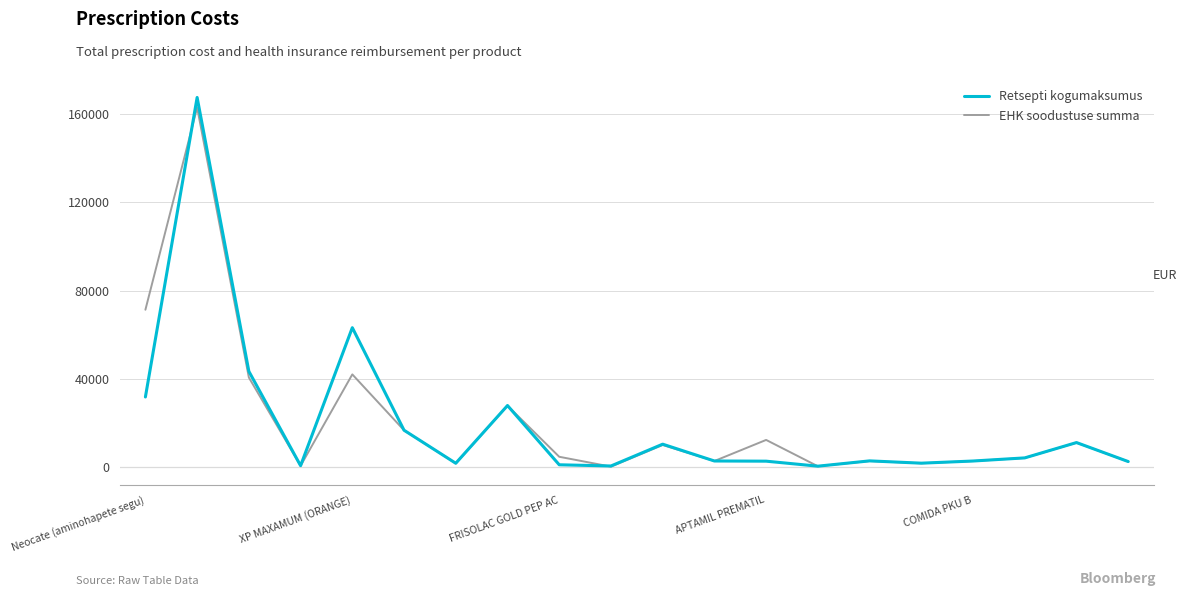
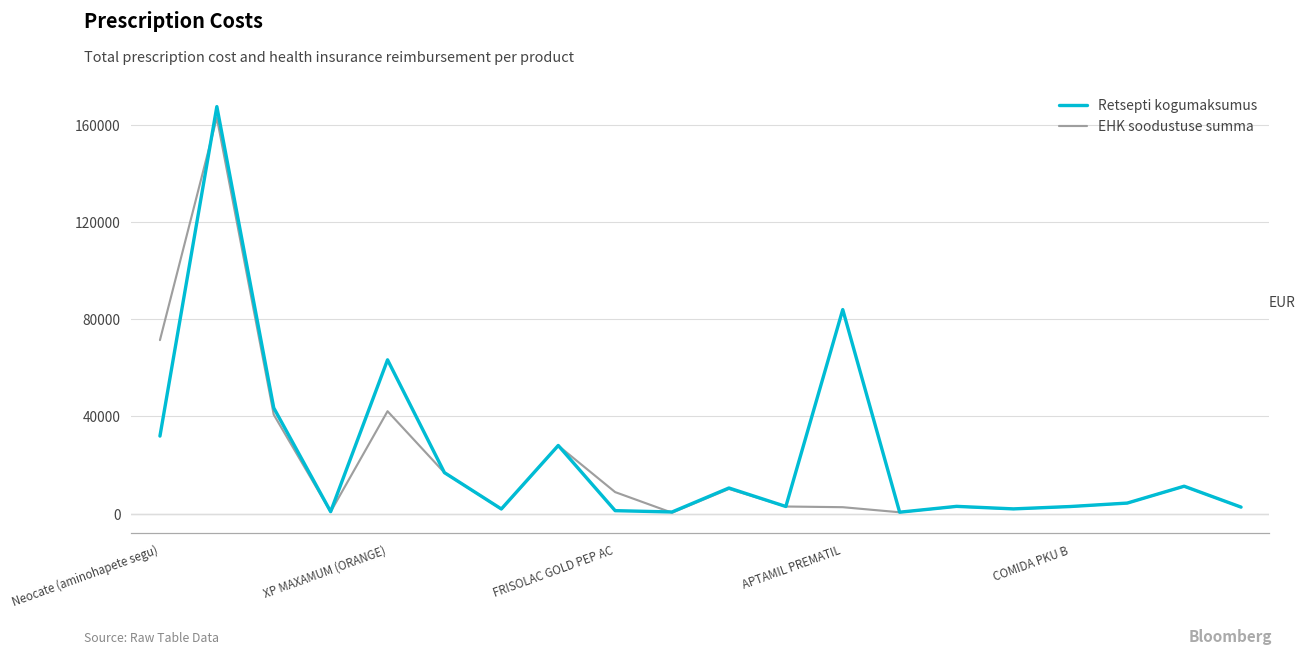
EHK soodustuse summa, FRISOLAC GOLD PEP AC: 5000 -> 9000
Retsepti kogumaksumus, APTAMIL PREMATIL: 3000 -> 84000
EHK soodustuse summa, APTAMIL PREMATIL: 12000 -> 3000
